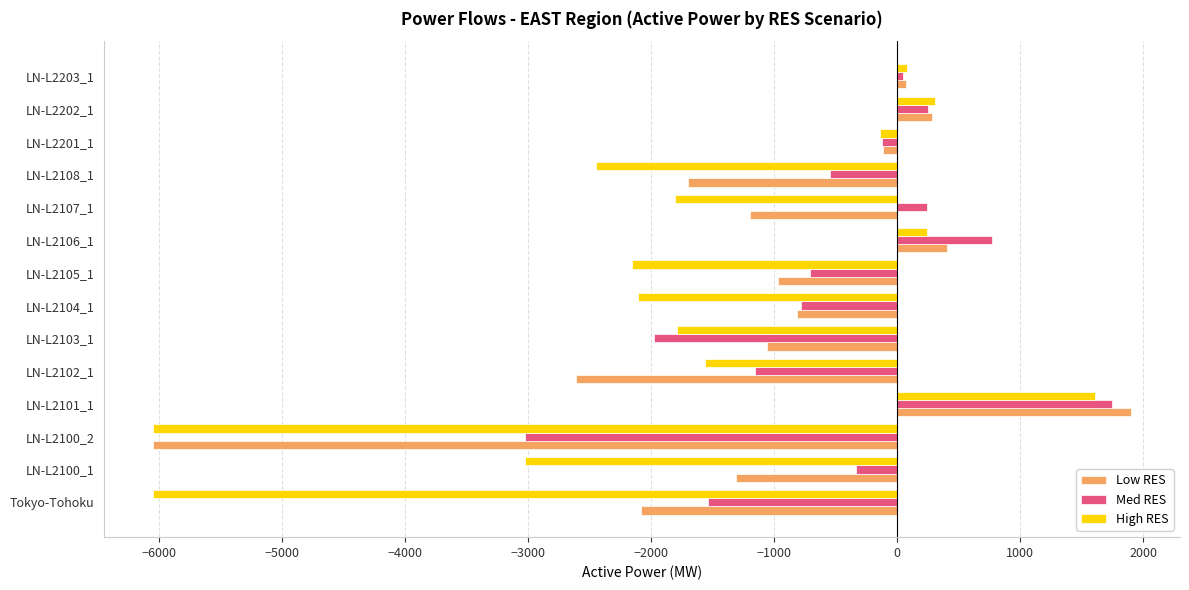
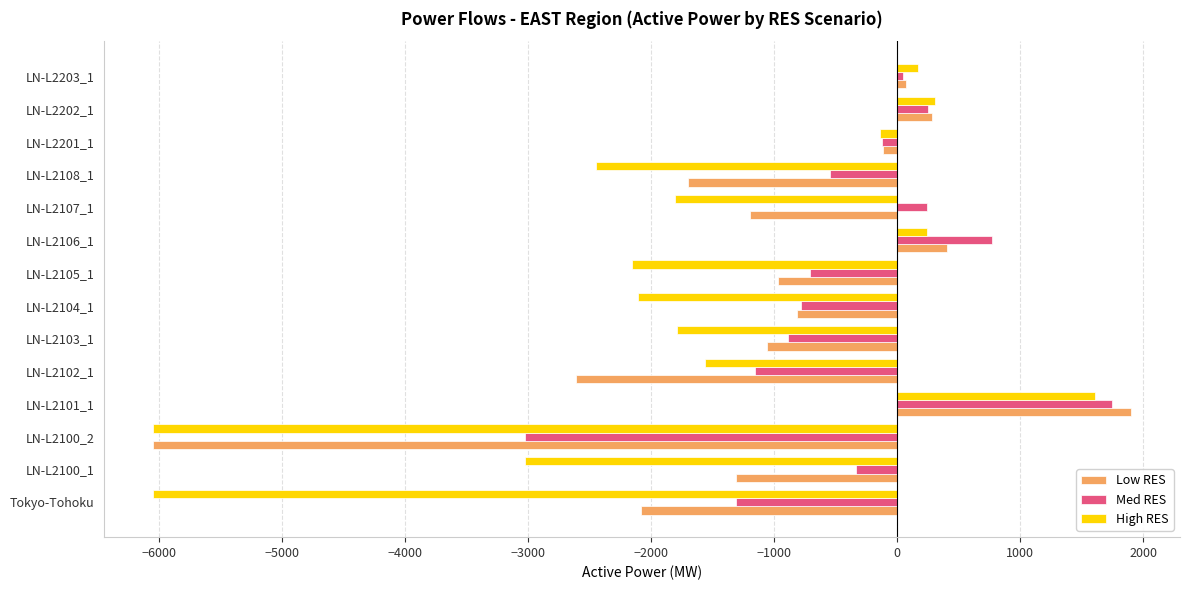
High RES, LN-L2203_1: 80 -> 170
Med RES, LN-L2103_1: -1980 -> -890
Med RES, Tokyo-Tohoku: -1540 -> -1310
